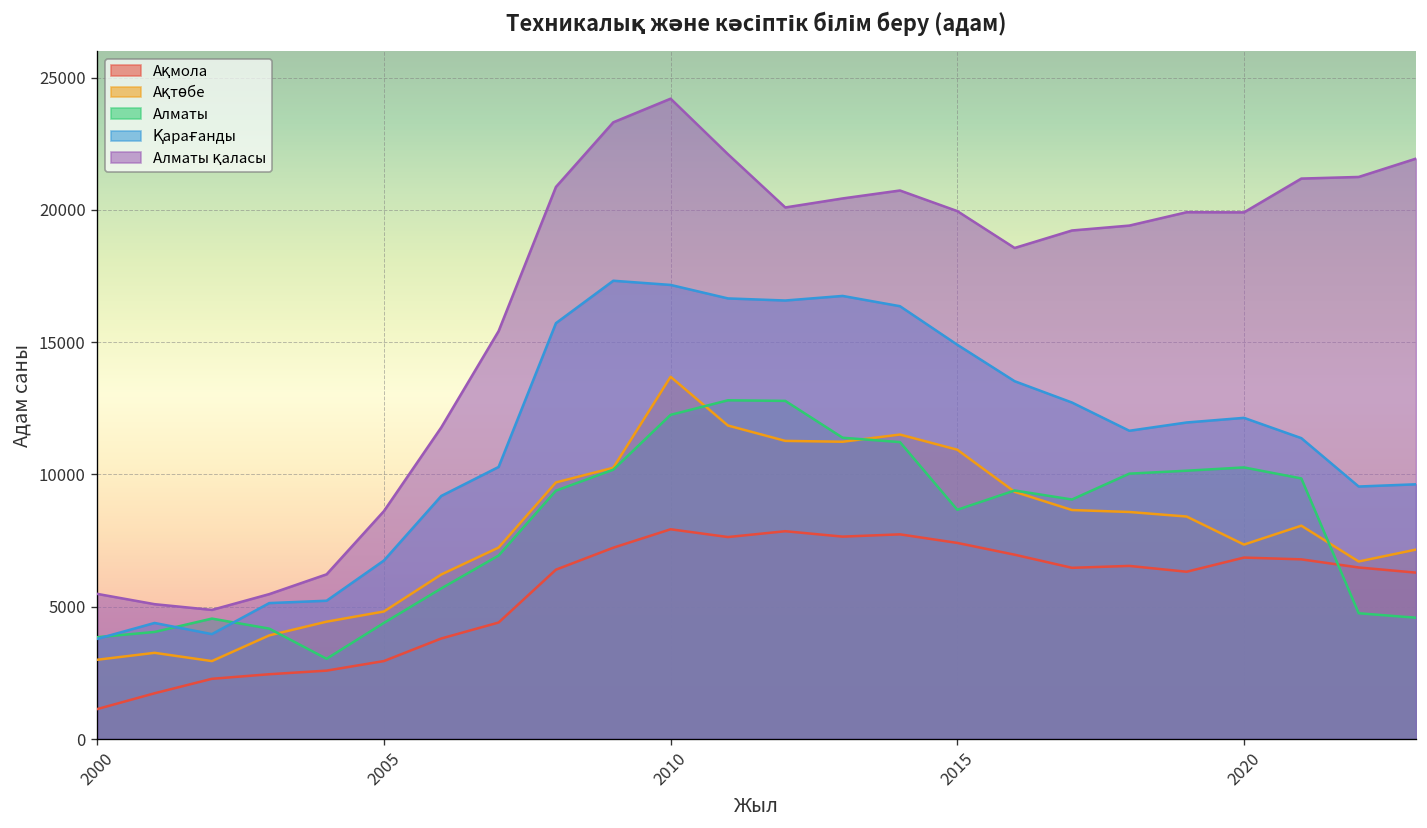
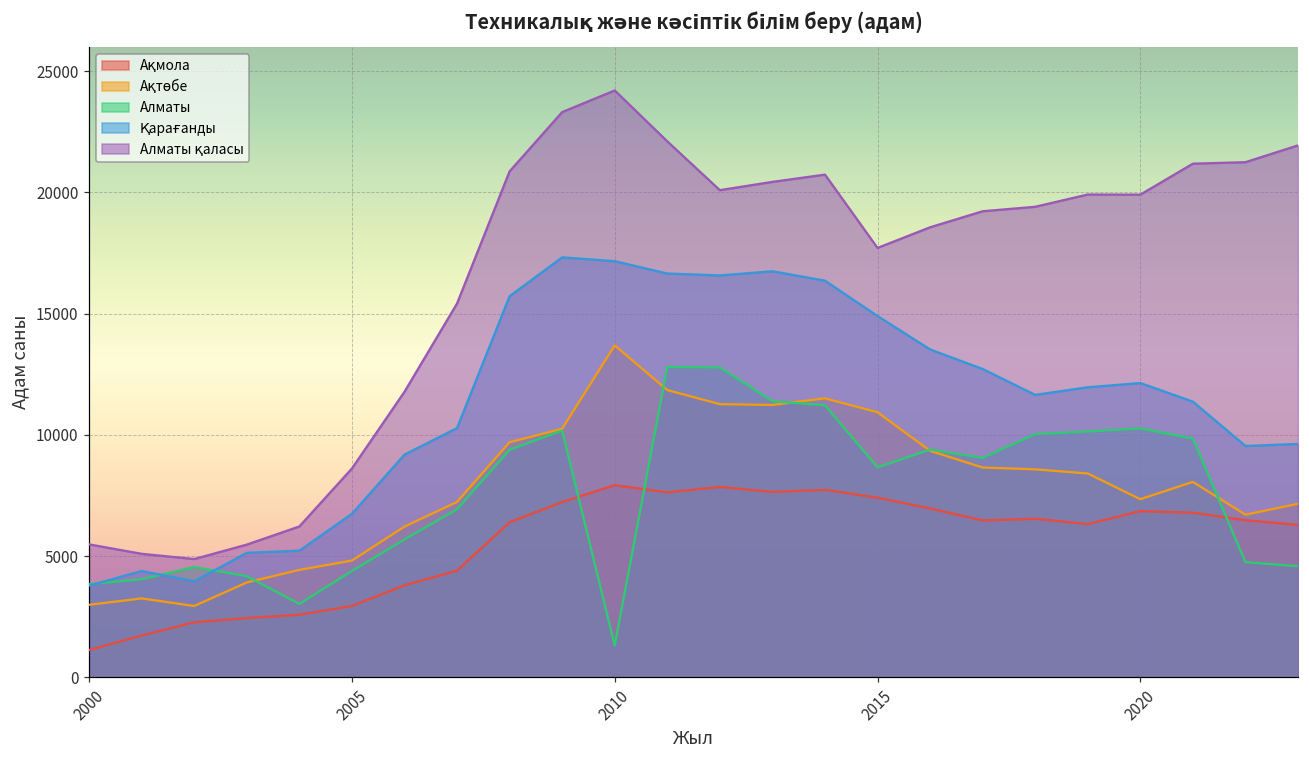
Алматы, 2010: 12300 -> 1300
Алматы қаласы, 2015: 20000 -> 17700
